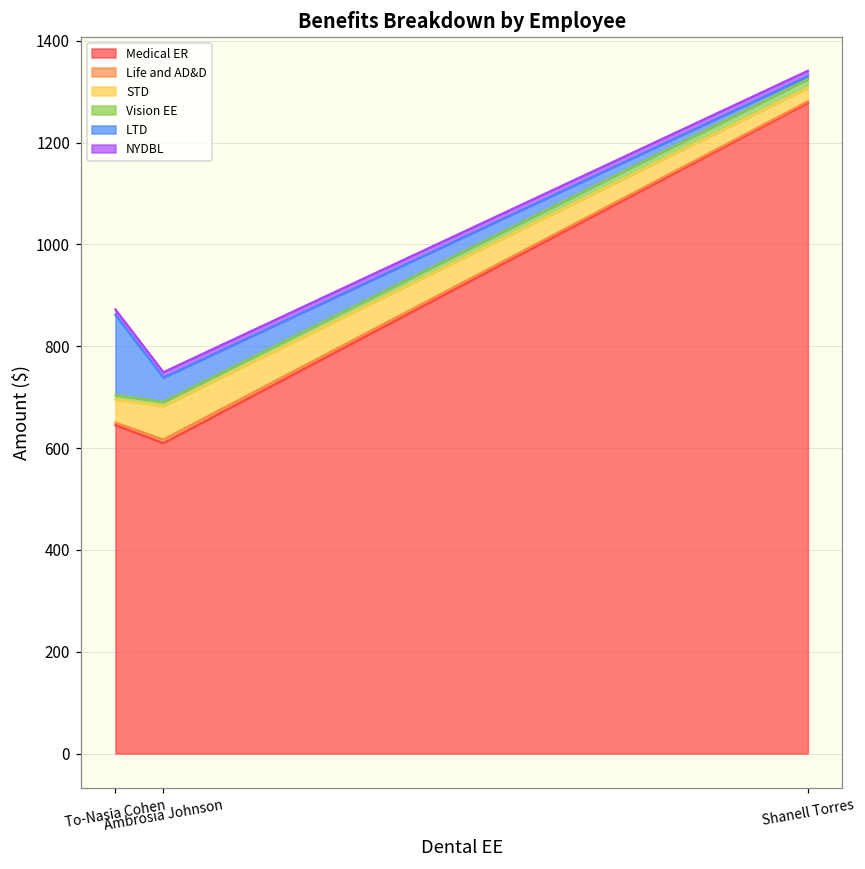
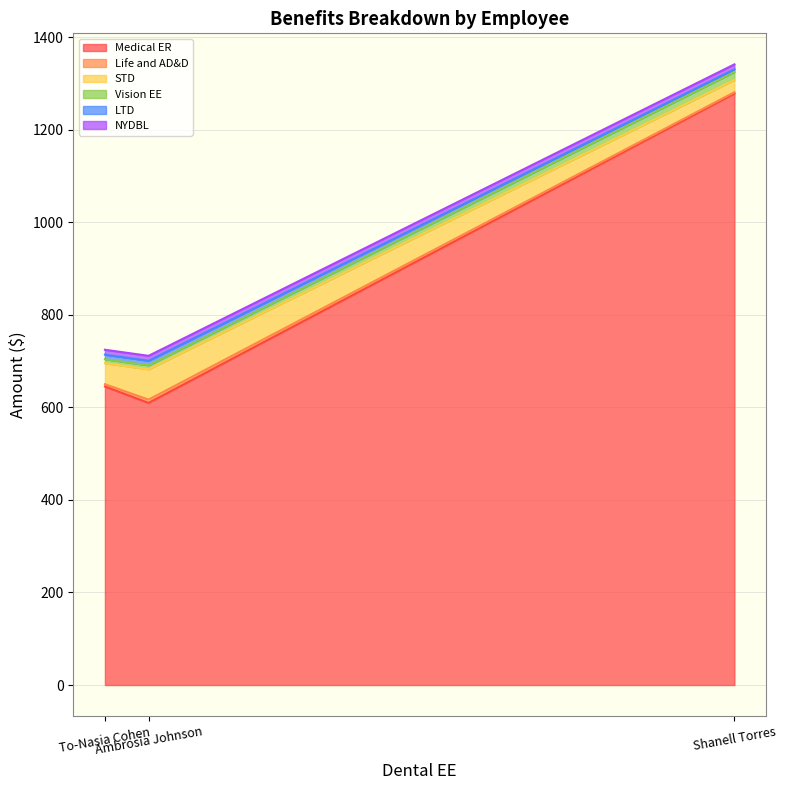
LTD, To-Nasia Cohen: 160 -> 10
LTD, Ambrosia Johnson: 50 -> 10
